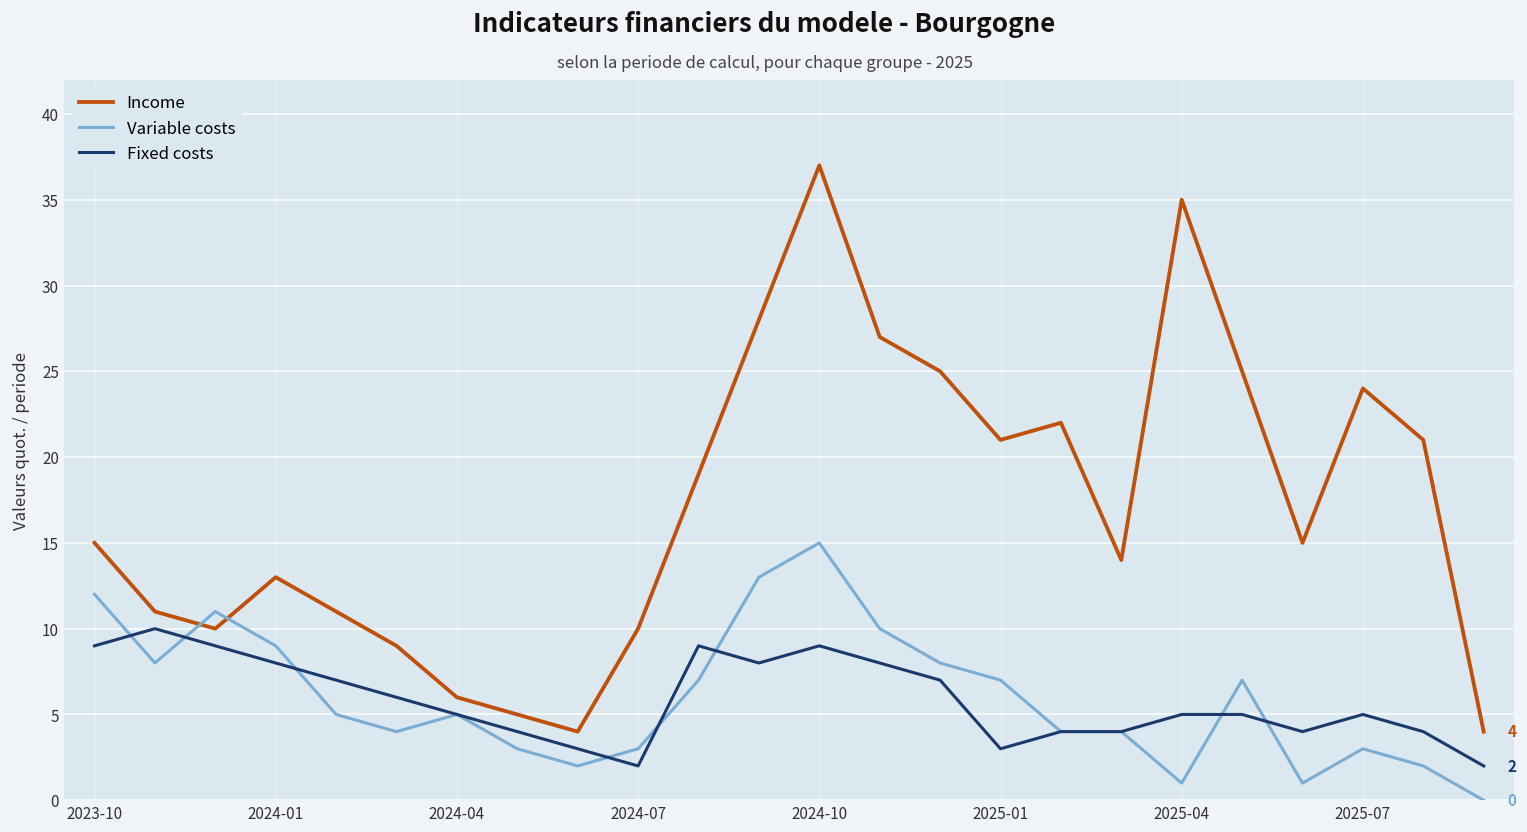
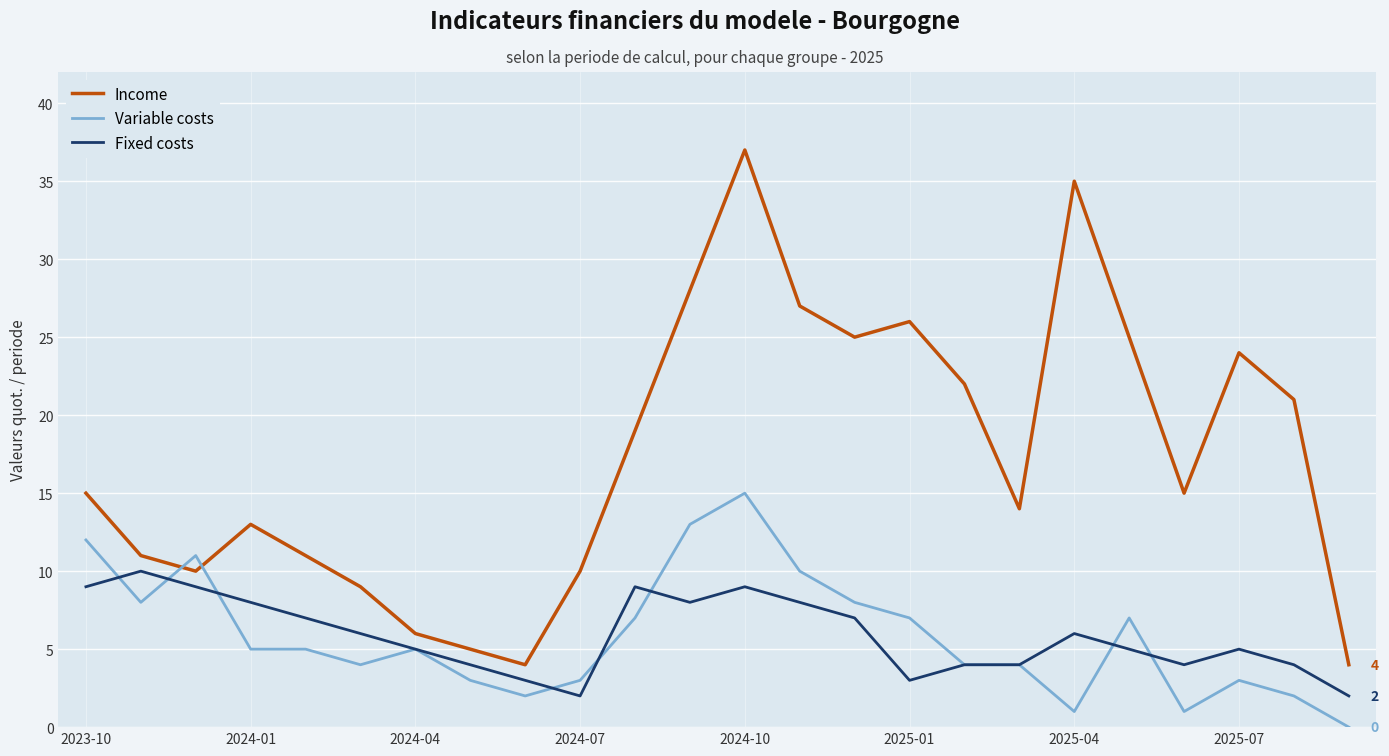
Variable costs, 2024-01: 9 -> 5
Income, 2025-01: 21 -> 26
Fixed costs, 2025-04: 5 -> 6
